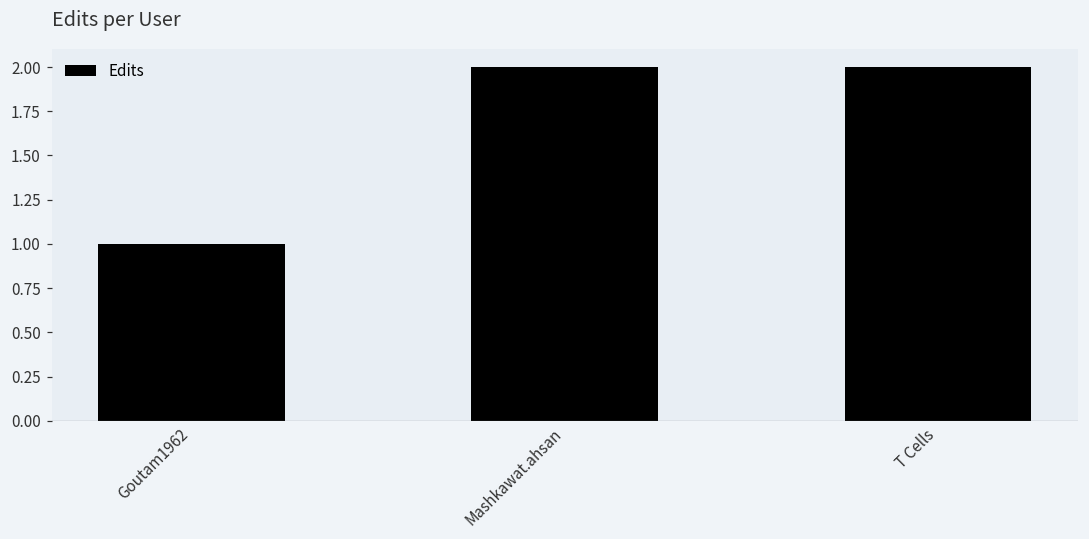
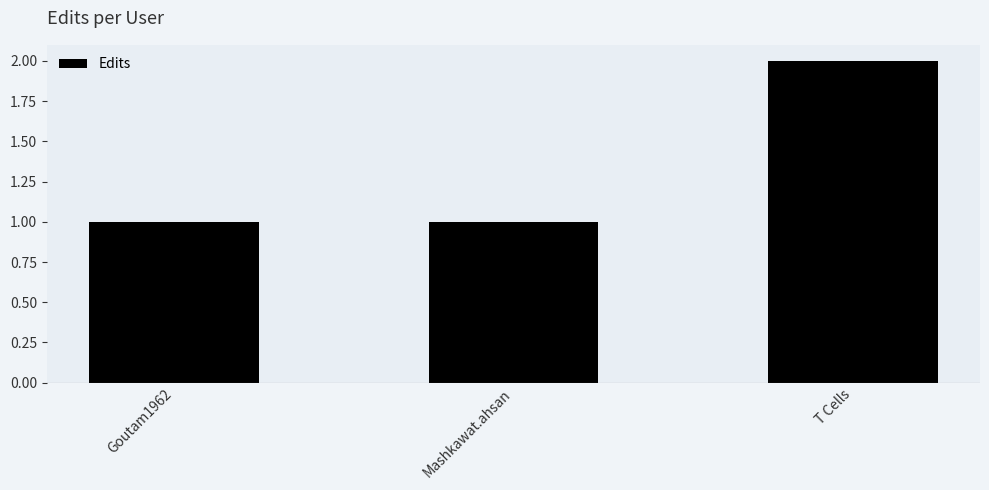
Mashkawat.ahsan: 2 -> 1
